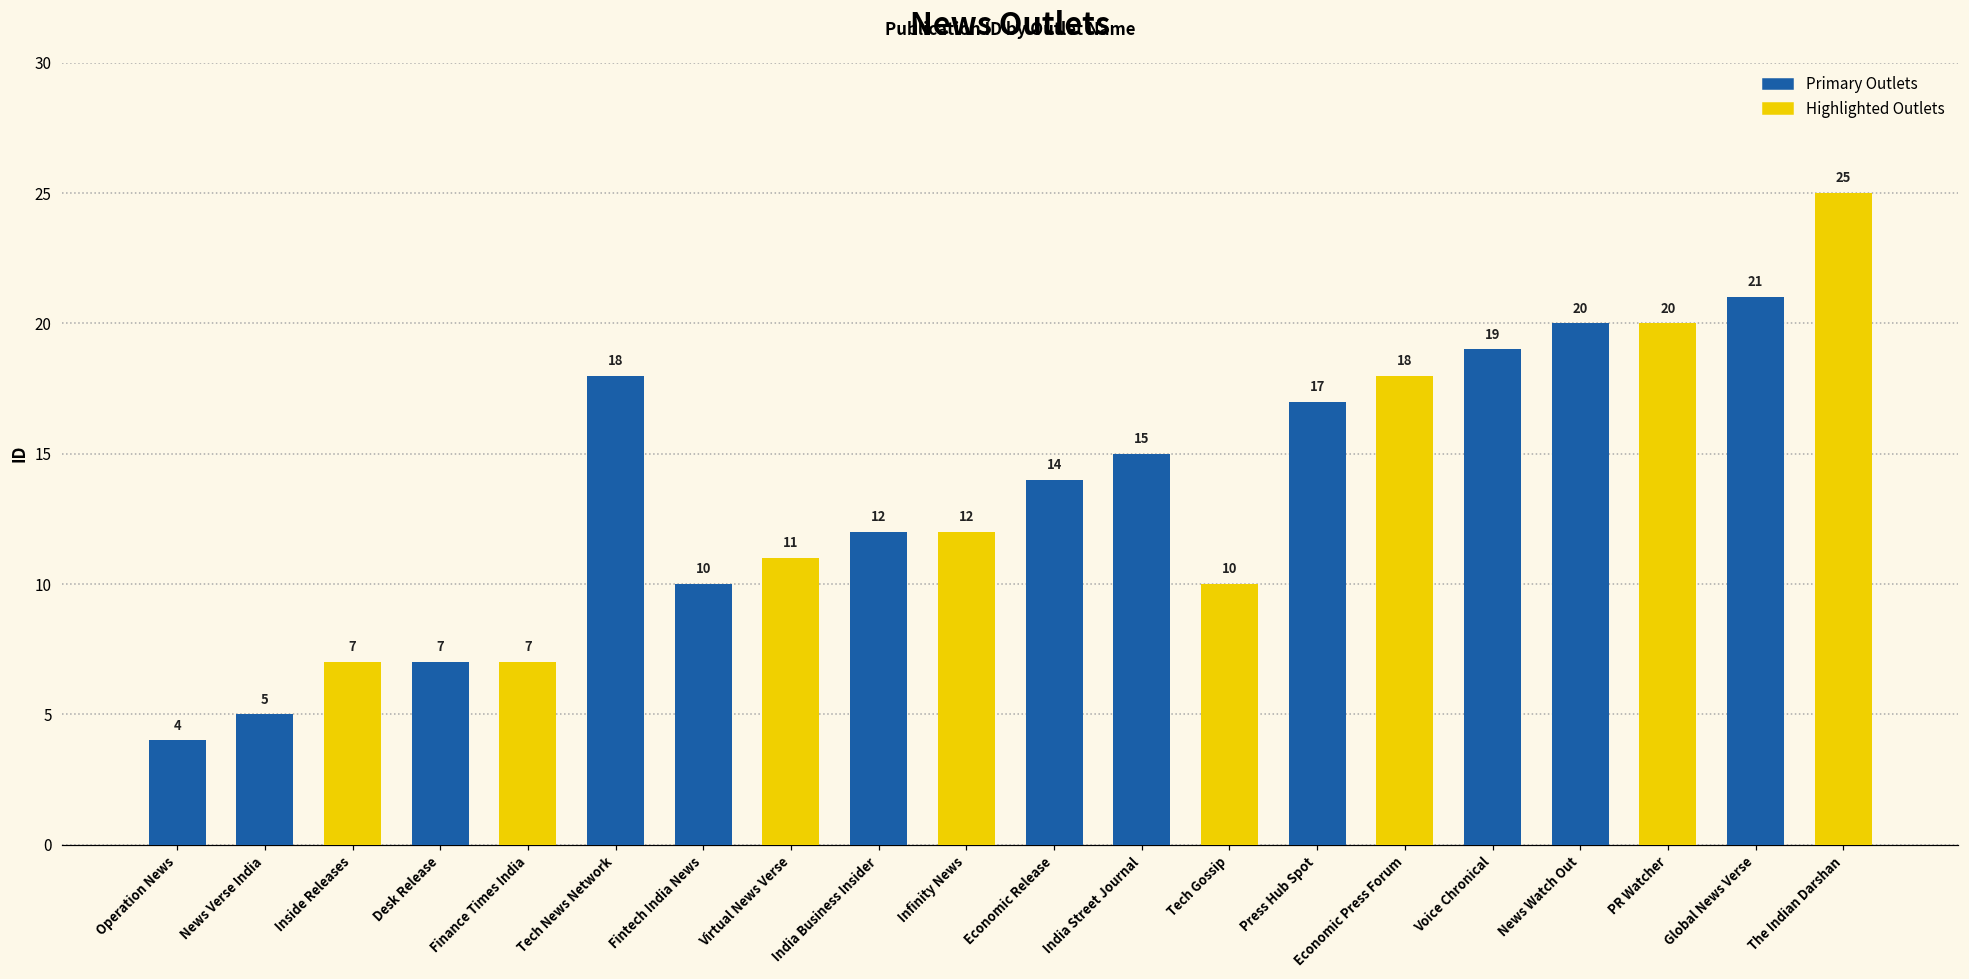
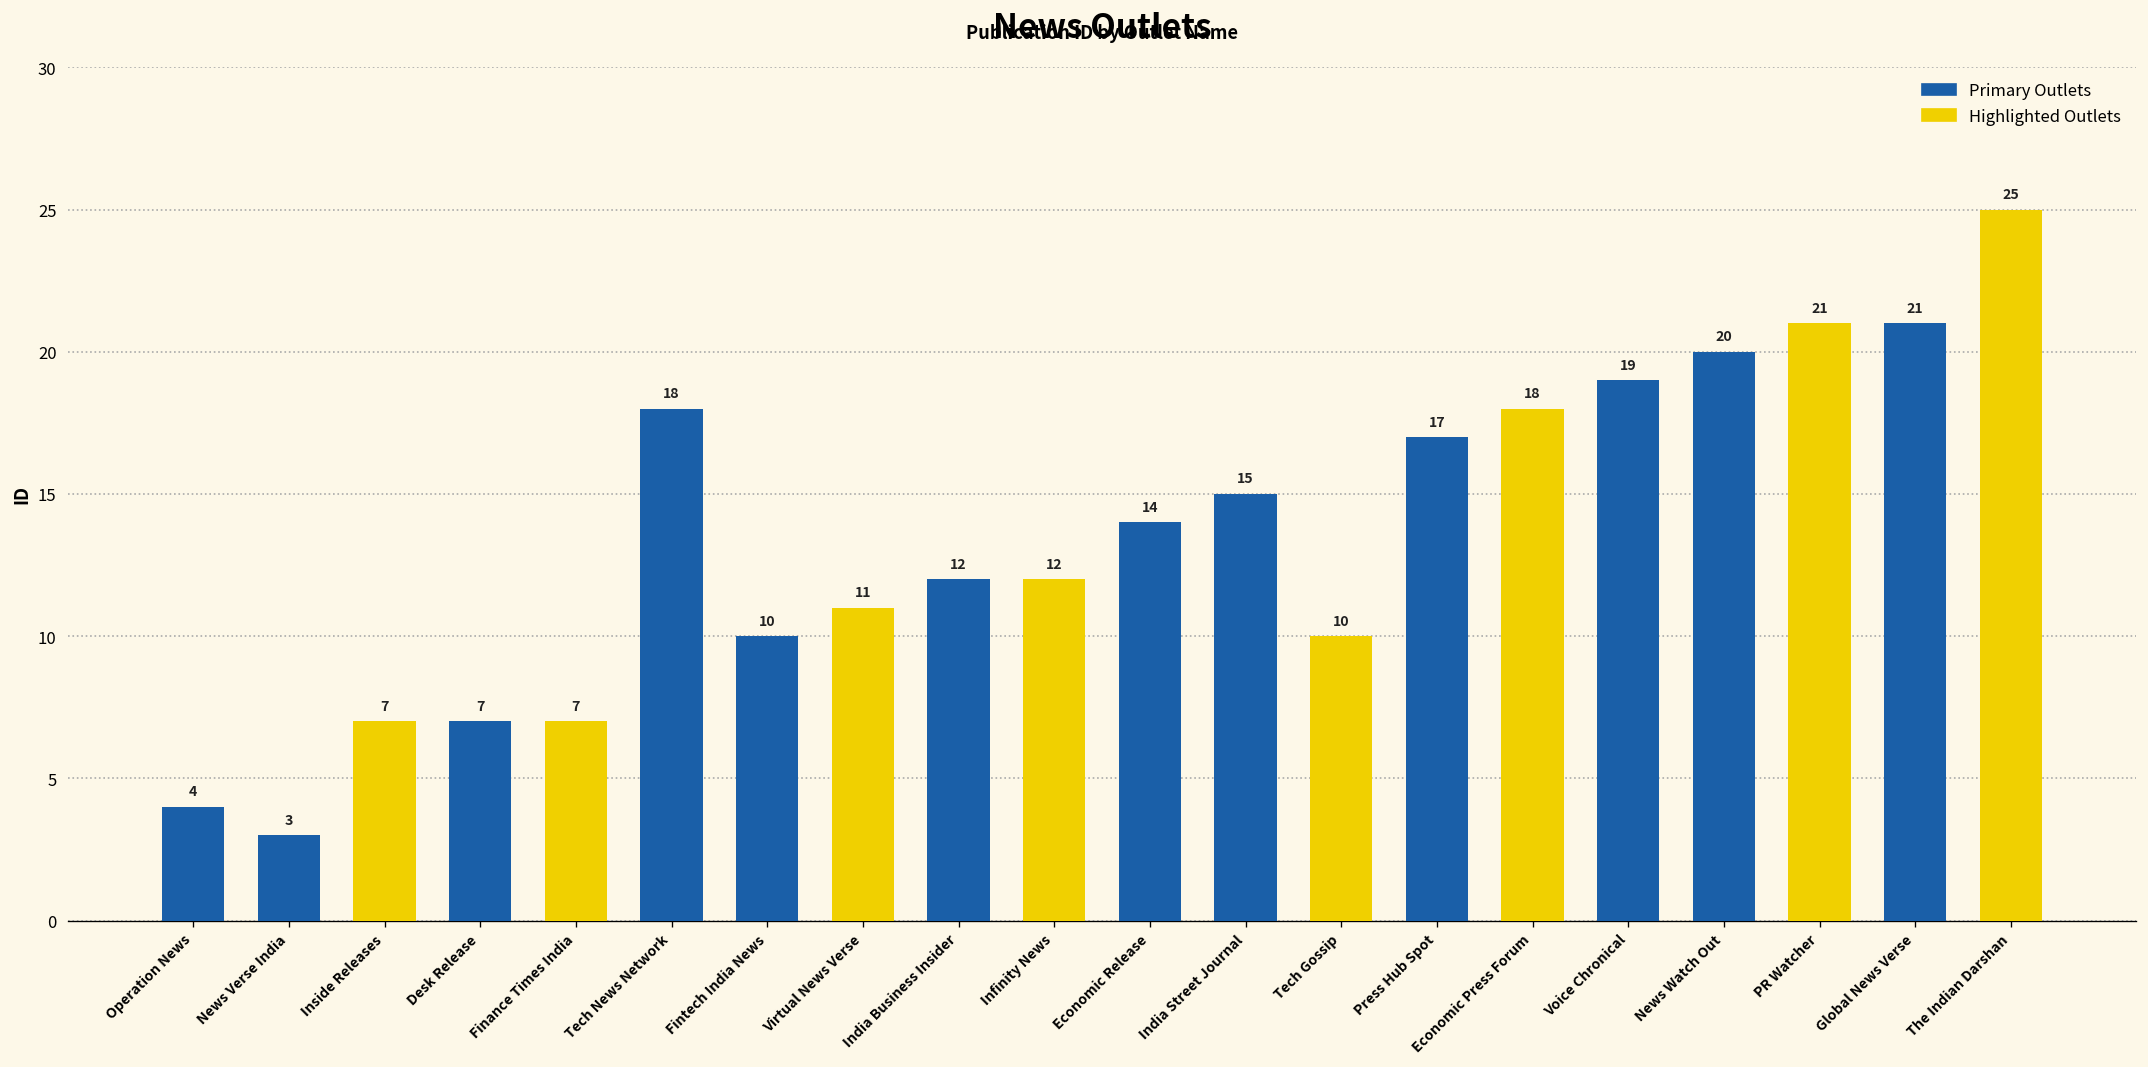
News Verse India: 5 -> 3
PR Watcher: 20 -> 21
